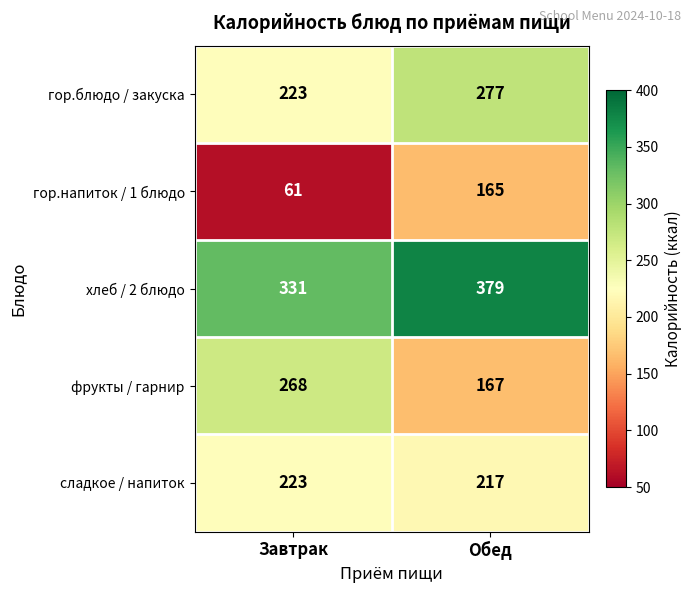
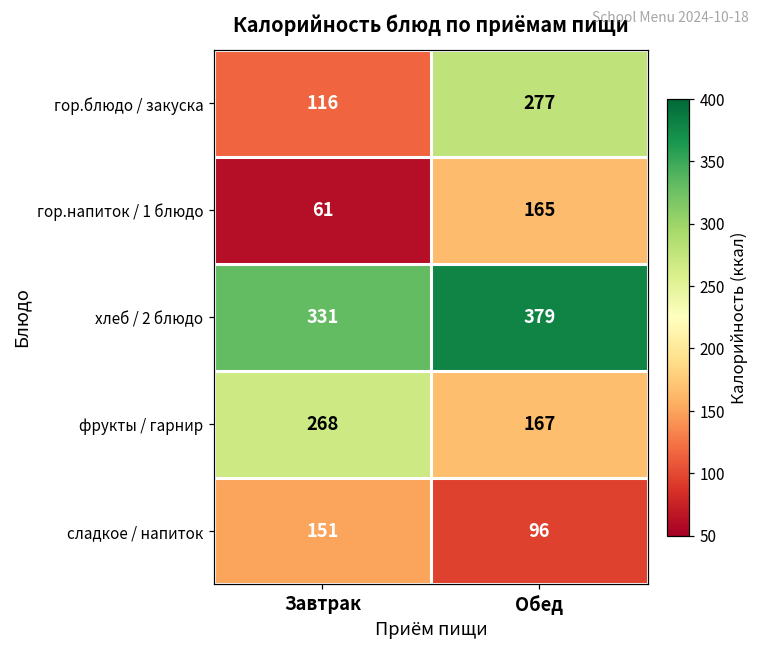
гор.блюдо / закуска, Завтрак: 223 -> 116
сладкое / напиток, Завтрак: 223 -> 151
сладкое / напиток, Обед: 217 -> 96
